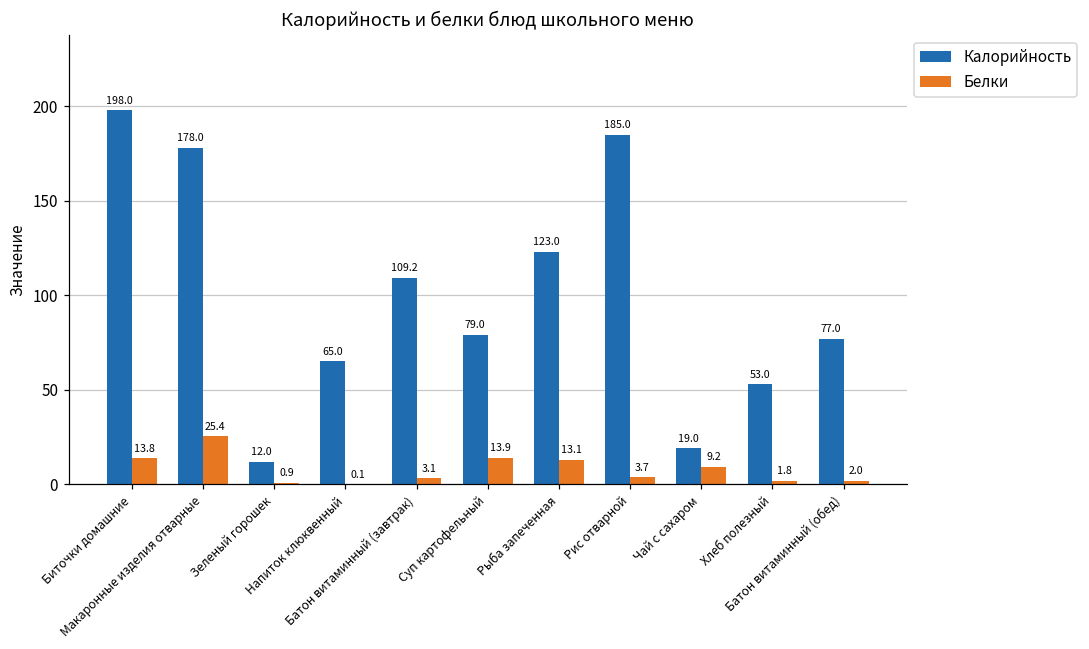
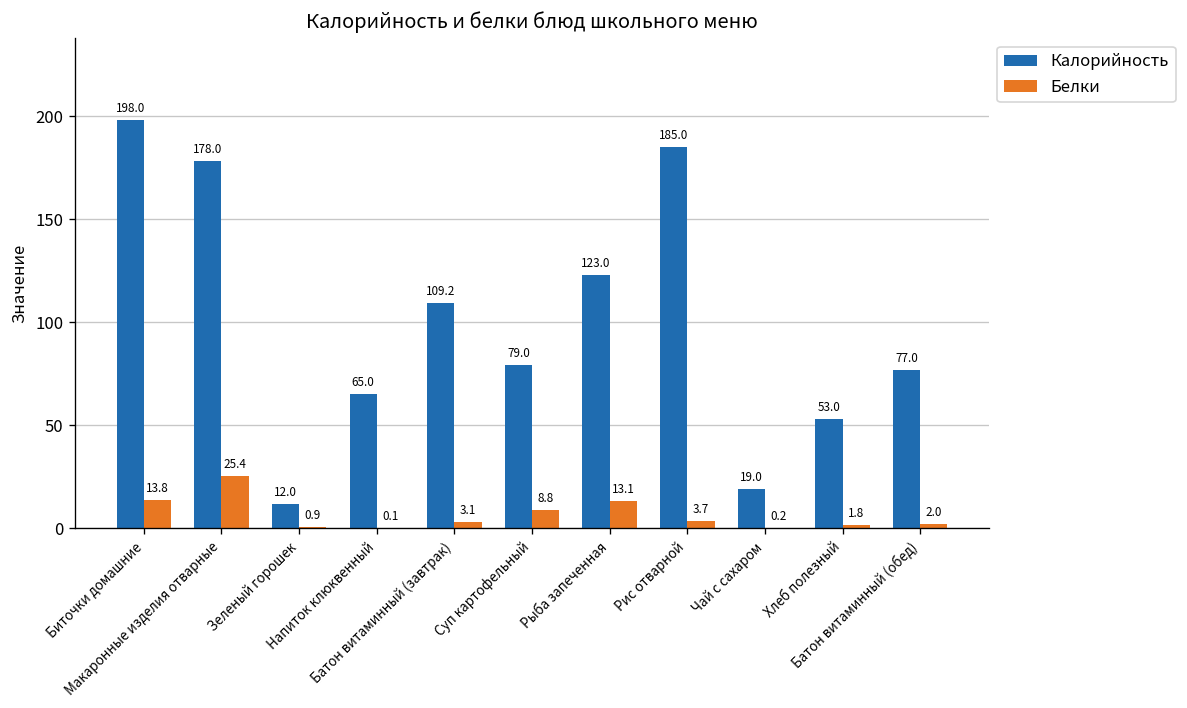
Белки, Суп картофельный: 13.9 -> 8.8
Белки, Чай с сахаром: 9.2 -> 0.2
